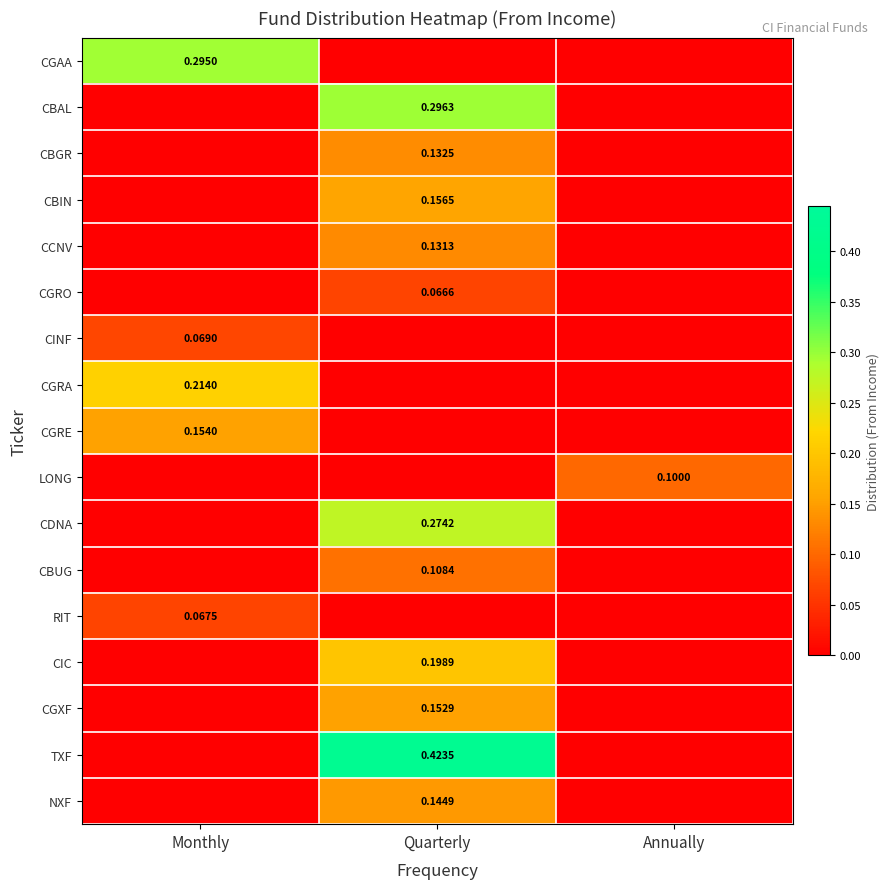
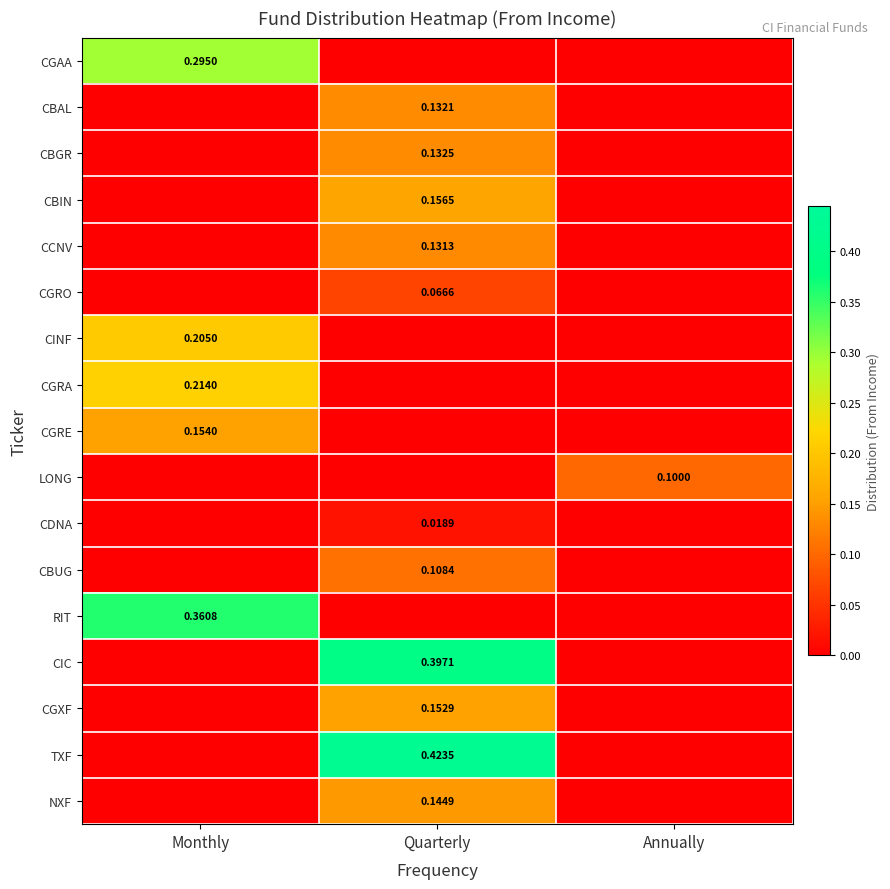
CBAL, Quarterly: 0.2963 -> 0.1321
CINF, Monthly: 0.0690 -> 0.2050
CDNA, Quarterly: 0.2742 -> 0.0189
RIT, Monthly: 0.0675 -> 0.3608
CIC, Quarterly: 0.1989 -> 0.3971
